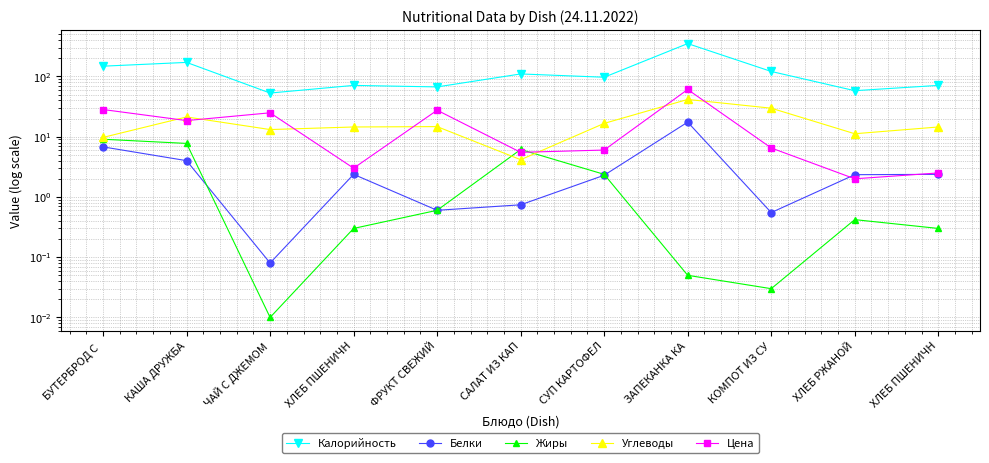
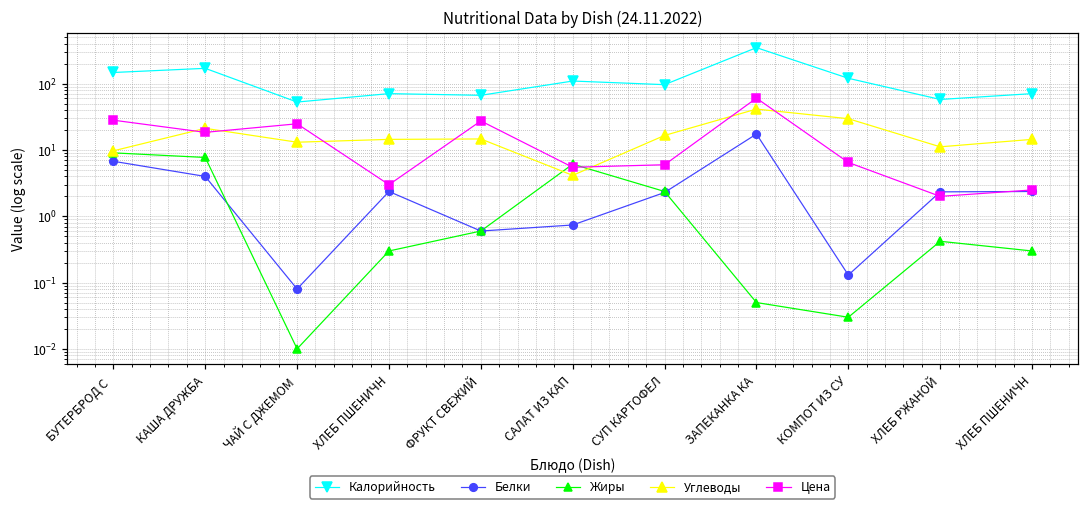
Белки, КОМПОТ ИЗ СУ: 0.6 -> 0.13
